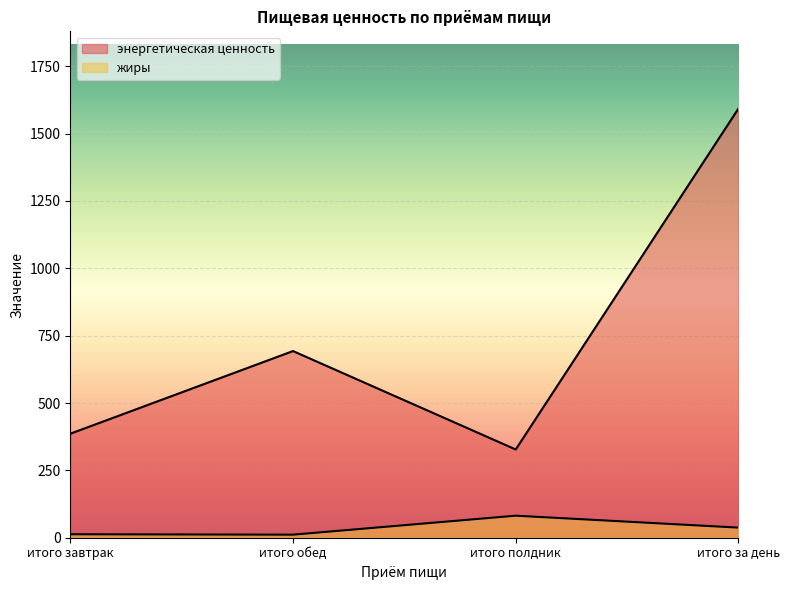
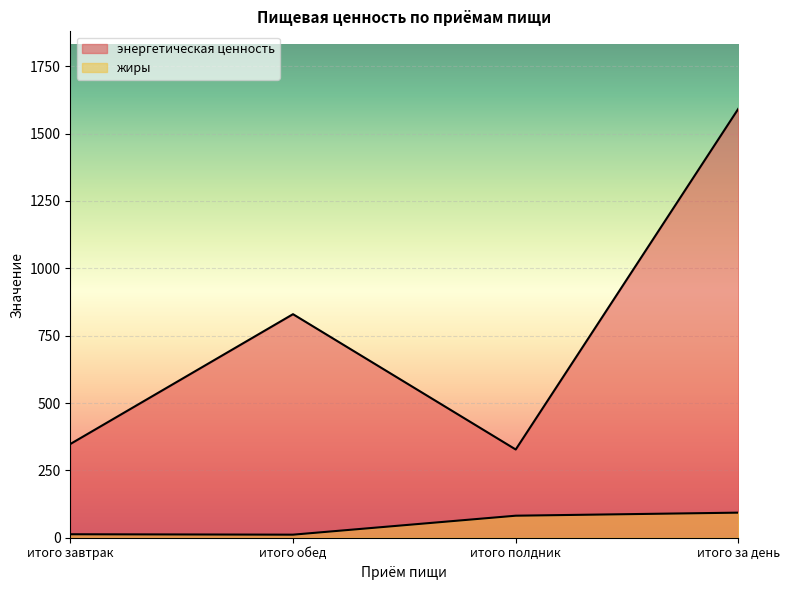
энергетическая ценность, итого завтрак: 390 -> 350
энергетическая ценность, итого обед: 690 -> 830
жиры, итого за день: 40 -> 90
